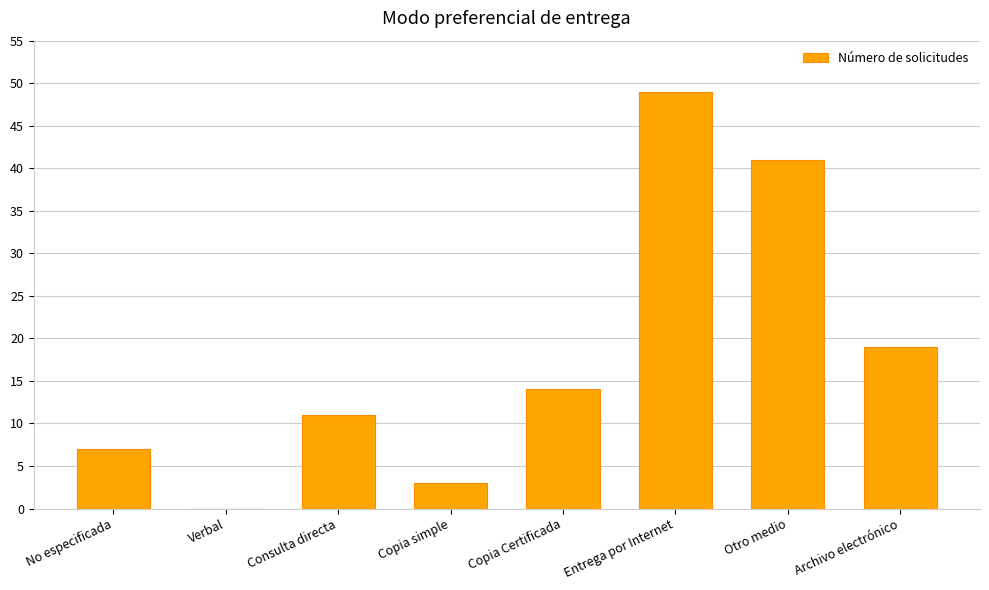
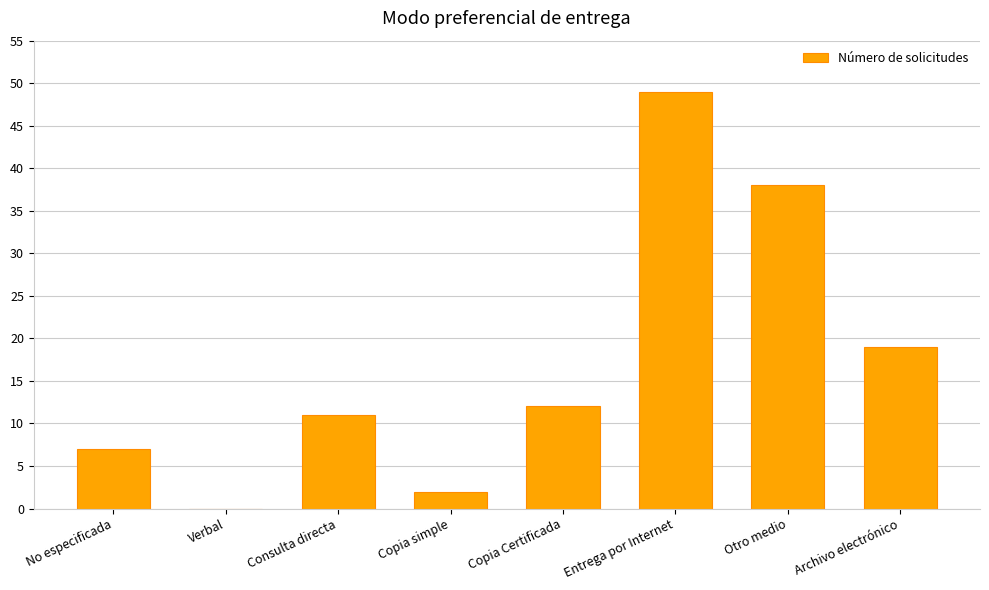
Copia simple: 3 -> 2
Copia Certificada: 14 -> 12
Otro medio: 41 -> 38
